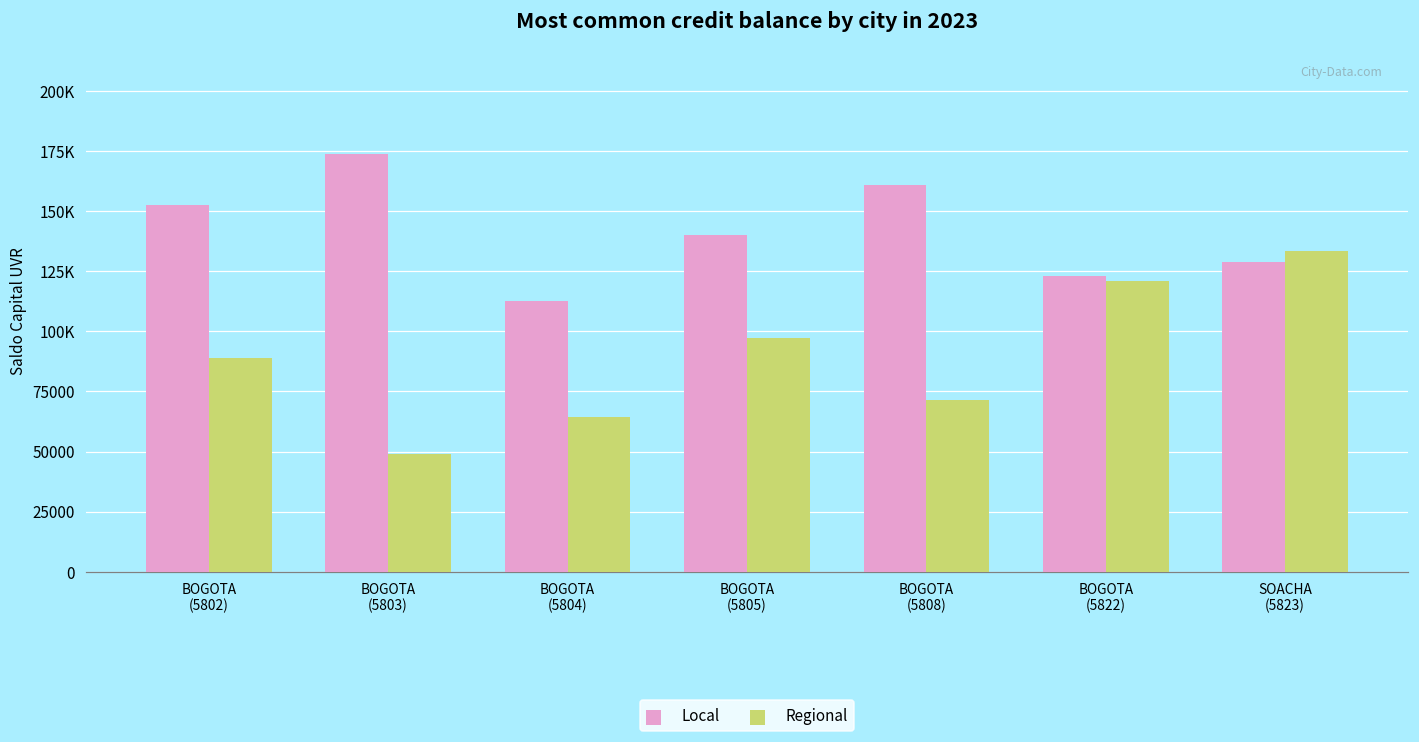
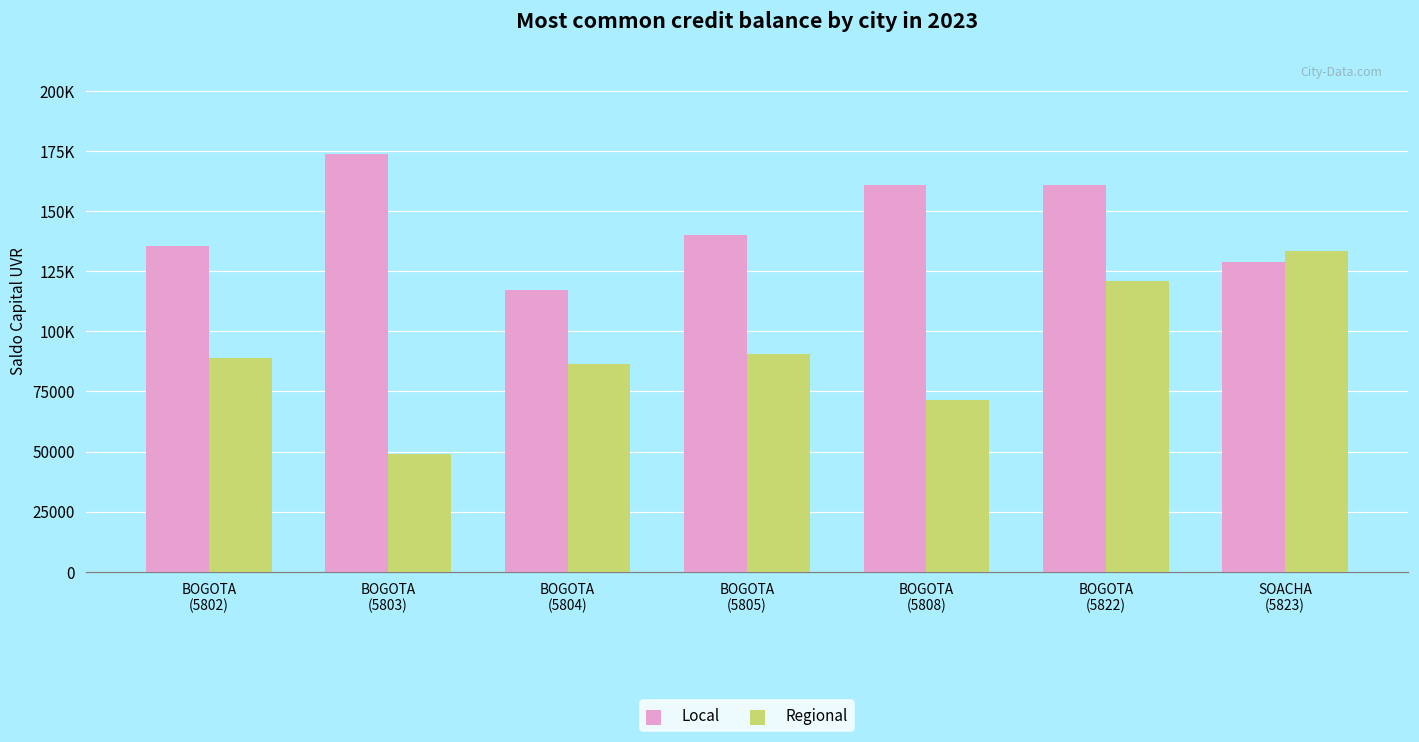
Local, BOGOTA (5802): 153000 -> 136000
Local, BOGOTA (5804): 113000 -> 117000
Regional, BOGOTA (5804): 64000 -> 87000
Regional, BOGOTA (5805): 97000 -> 91000
Local, BOGOTA (5822): 123000 -> 161000
